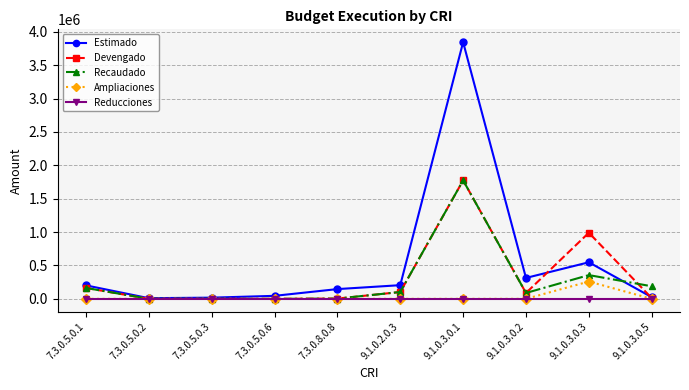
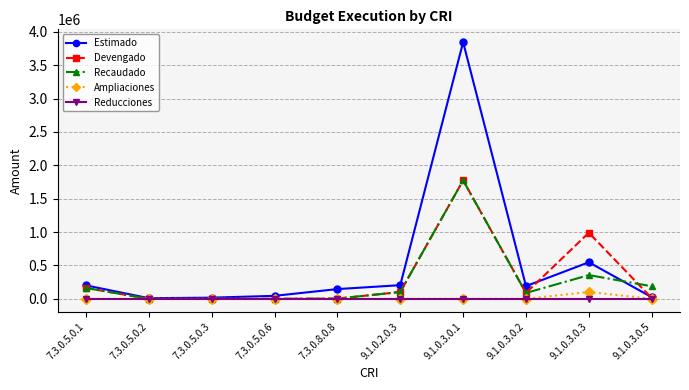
Estimado, 9.1.0.3.0.2: 300000 -> 200000
Ampliaciones, 9.1.0.3.0.3: 300000 -> 100000
